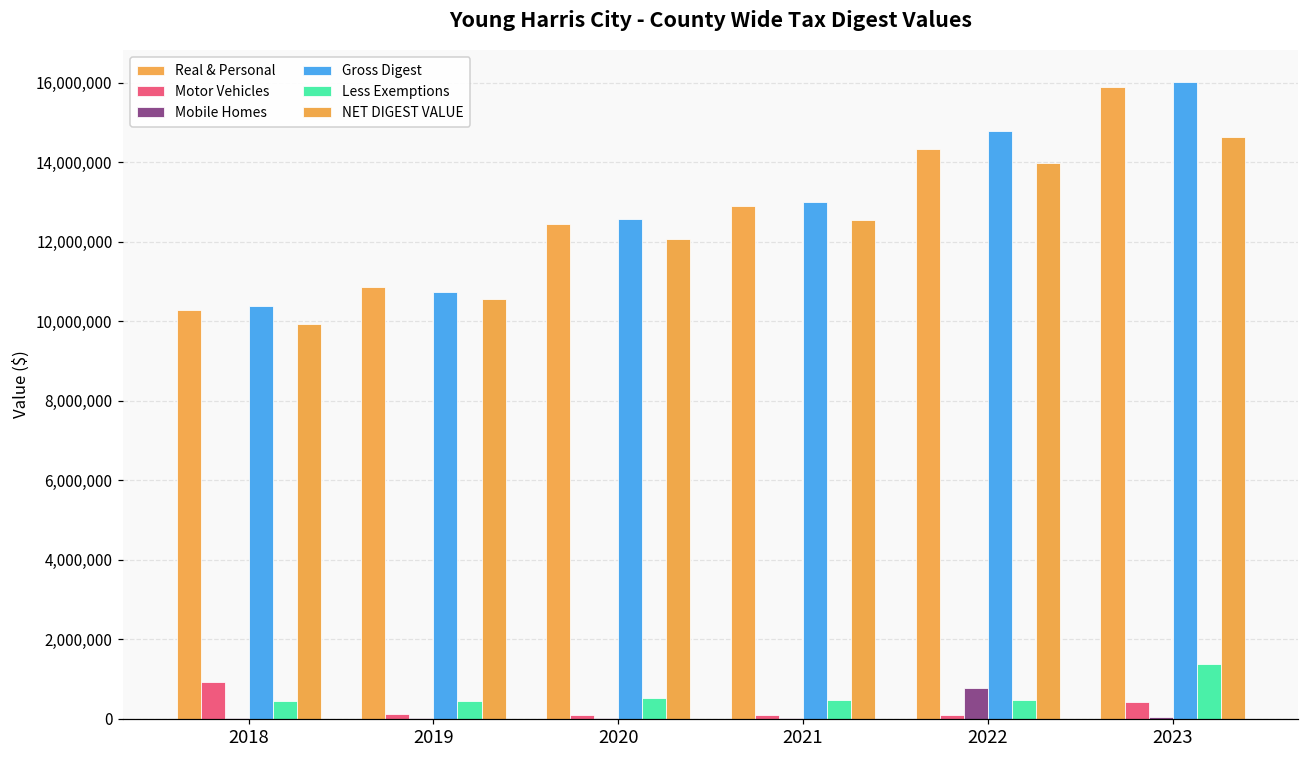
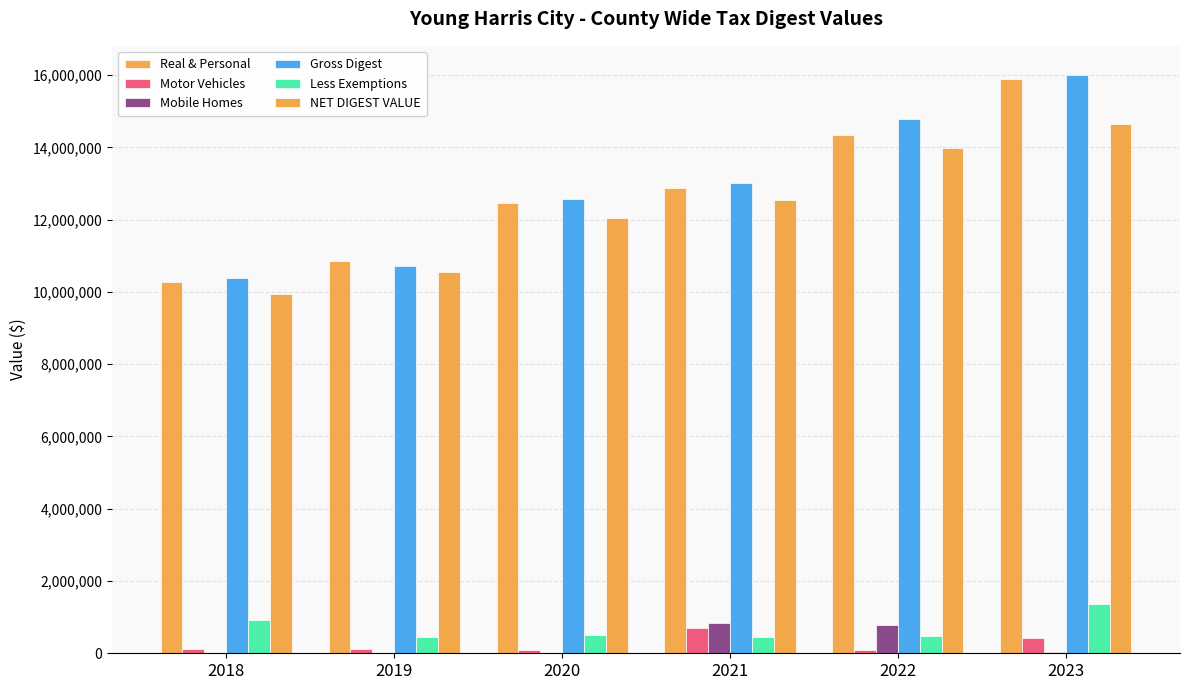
Motor Vehicles, 2018: 900,000 -> 100,000
Less Exemptions, 2018: 500,000 -> 900,000
Motor Vehicles, 2021: 100,000 -> 700,000
Mobile Homes, 2021: 0 -> 800,000
